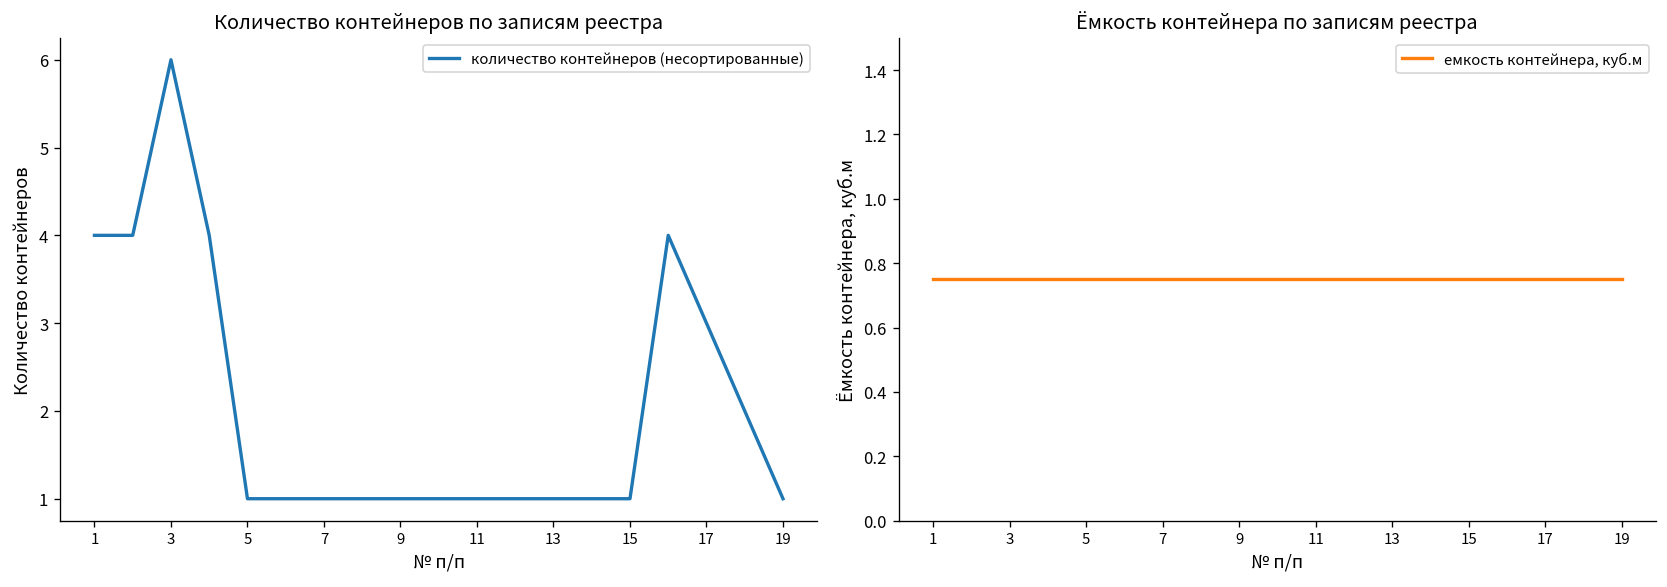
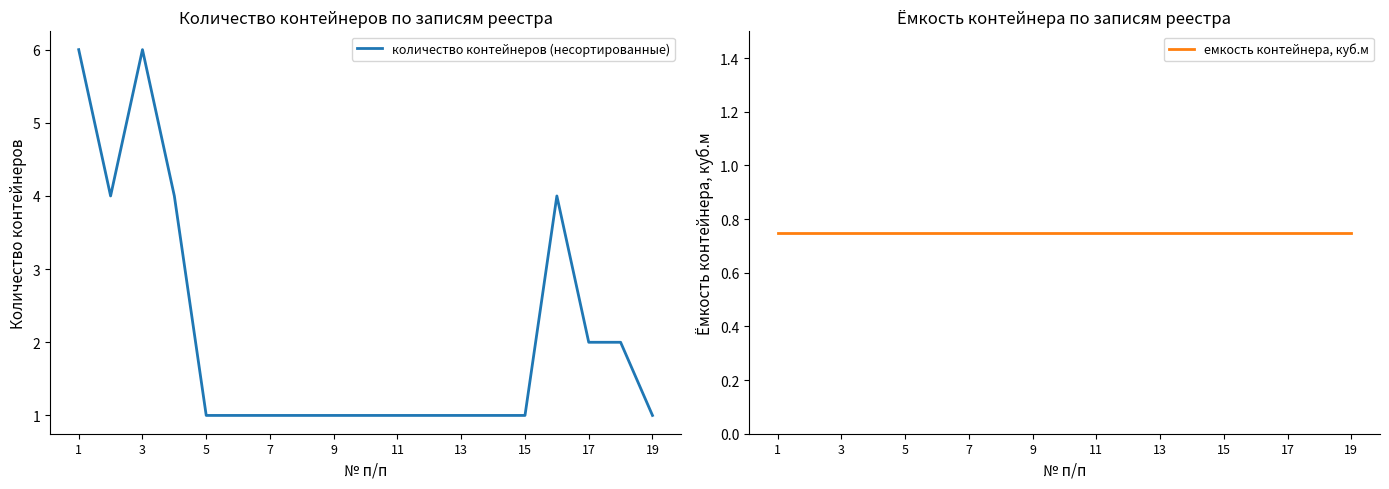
Количество контейнеров по записям реестра, 1: 4 -> 6
Количество контейнеров по записям реестра, 17: 3 -> 2
